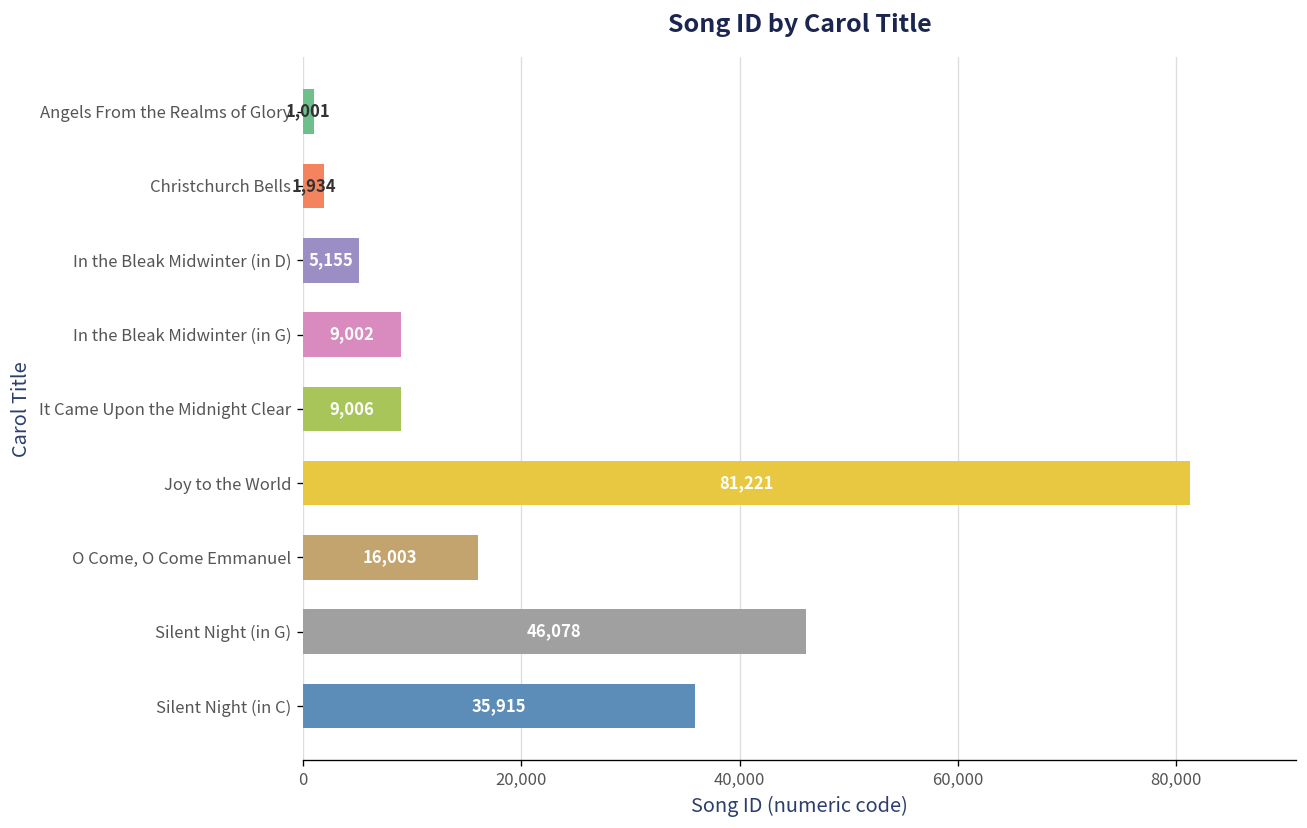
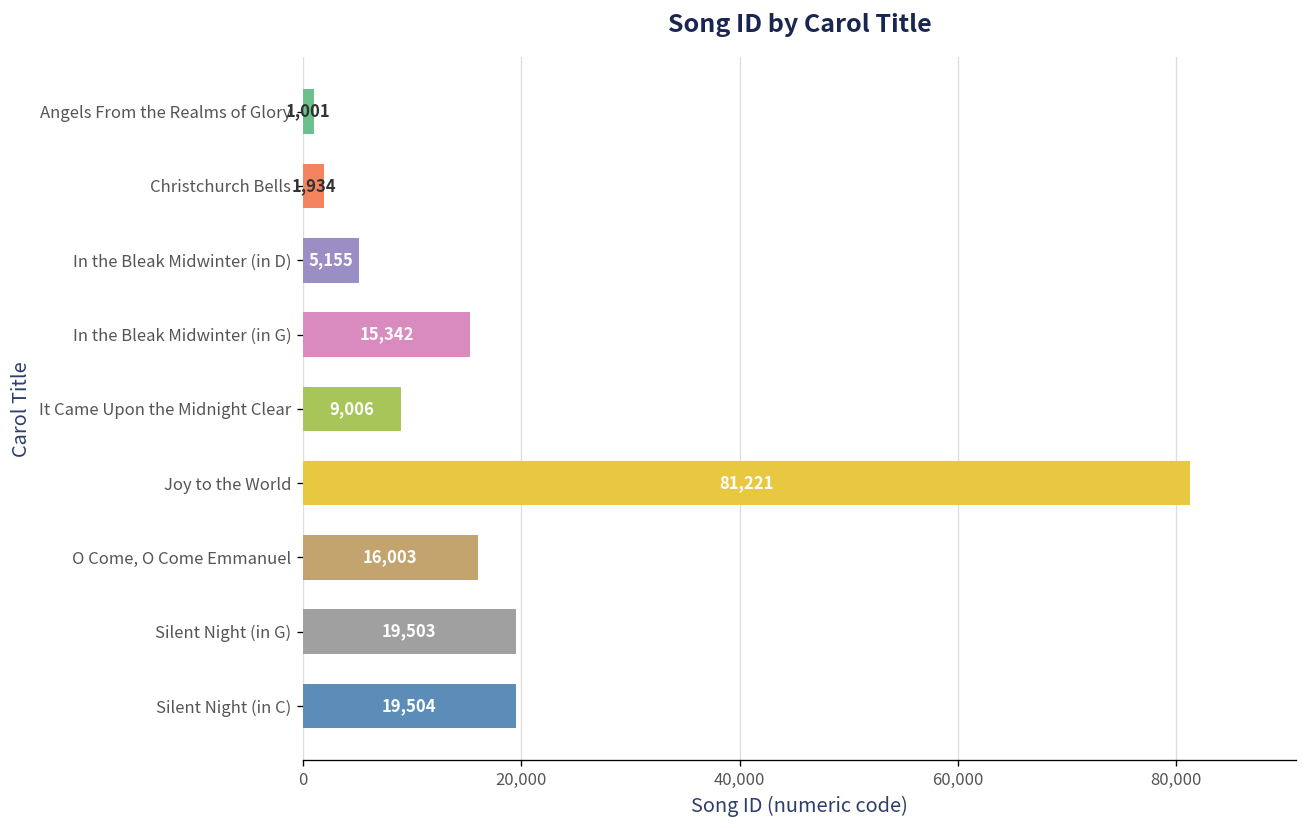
In the Bleak Midwinter (in G): 9,002 -> 15,342
Silent Night (in G): 46,078 -> 19,503
Silent Night (in C): 35,915 -> 19,504
